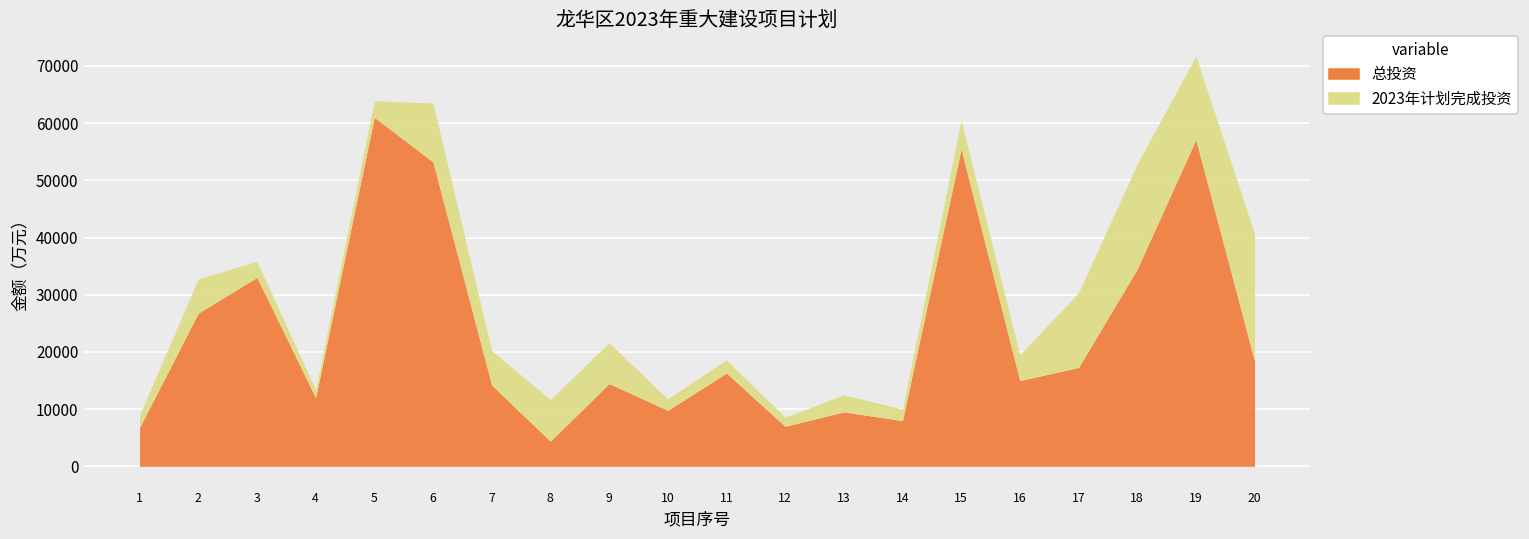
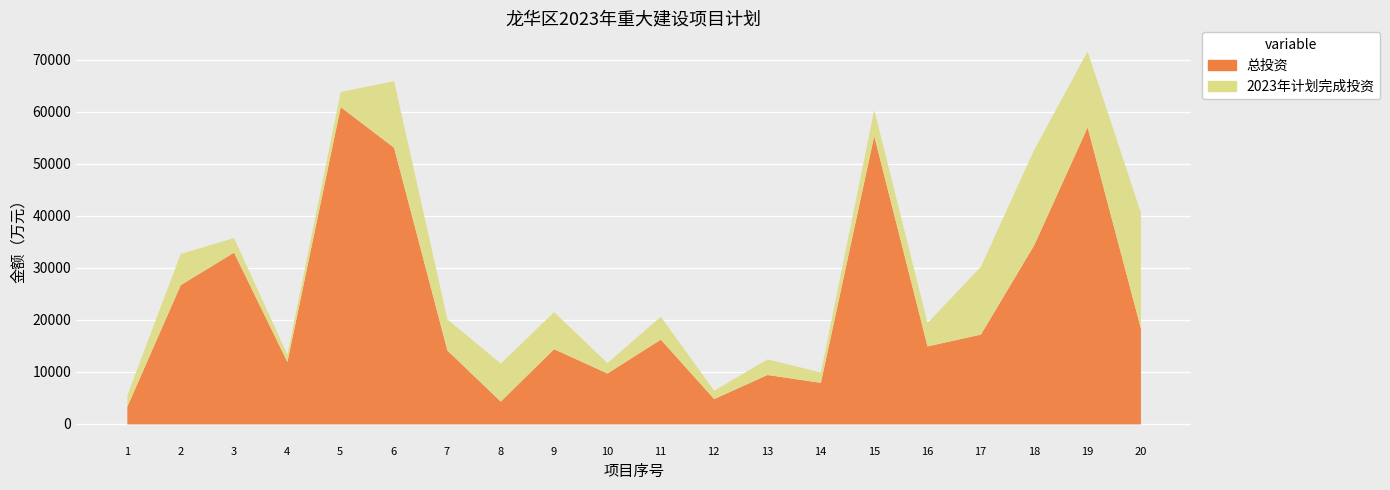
总投资, 1: 7000 -> 3000
2023年计划完成投资, 6: 10000 -> 13000
2023年计划完成投资, 11: 2000 -> 4000
总投资, 12: 7000 -> 5000
